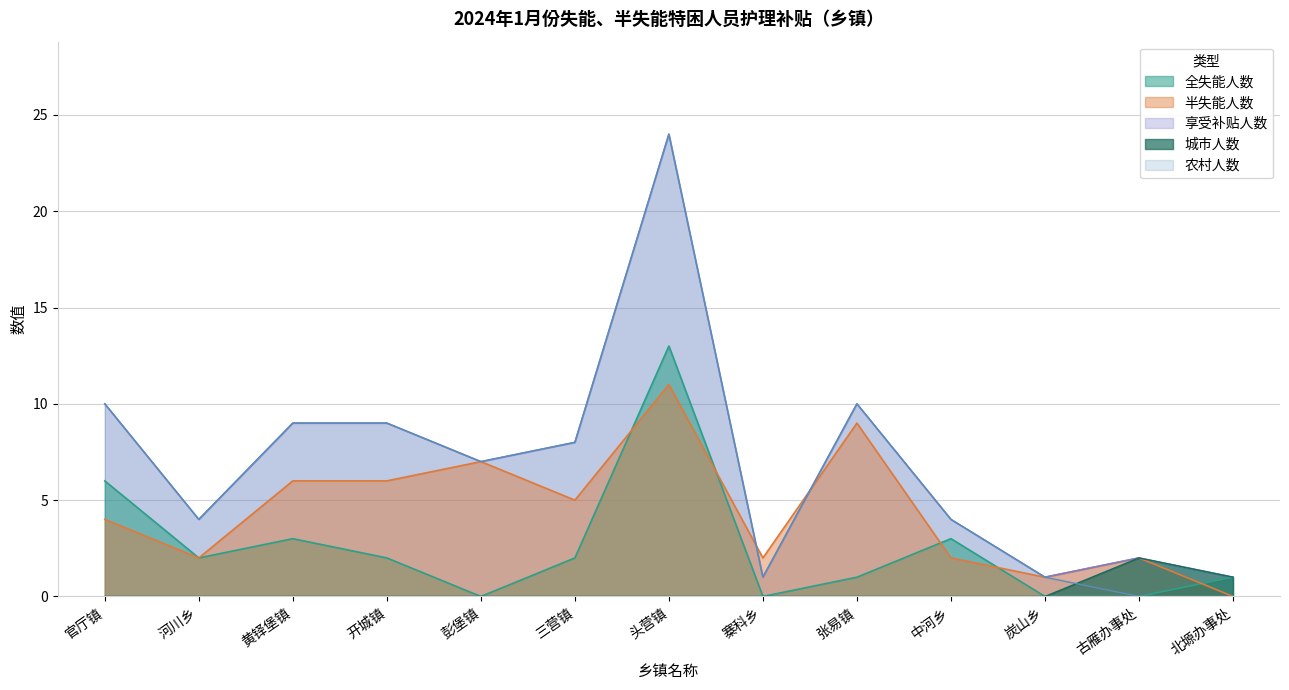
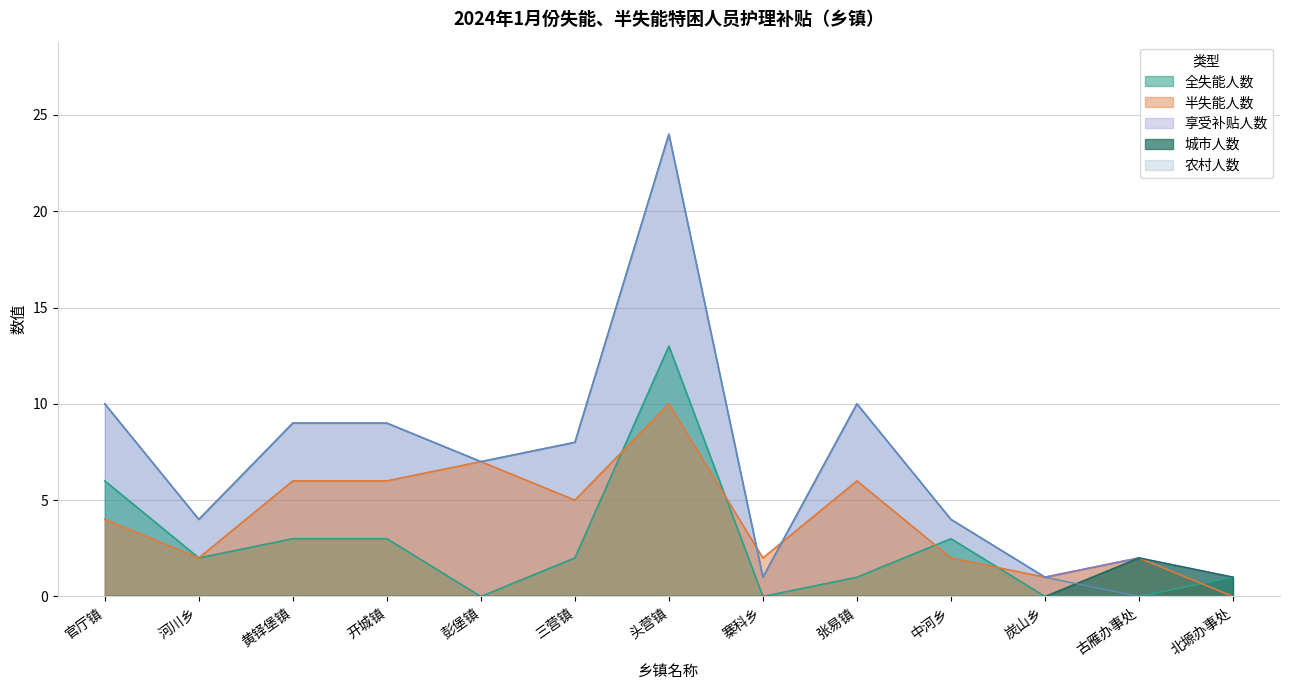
全失能人数, 开城镇: 2 -> 3
半失能人数, 头营镇: 11 -> 10
半失能人数, 张易镇: 9 -> 6
